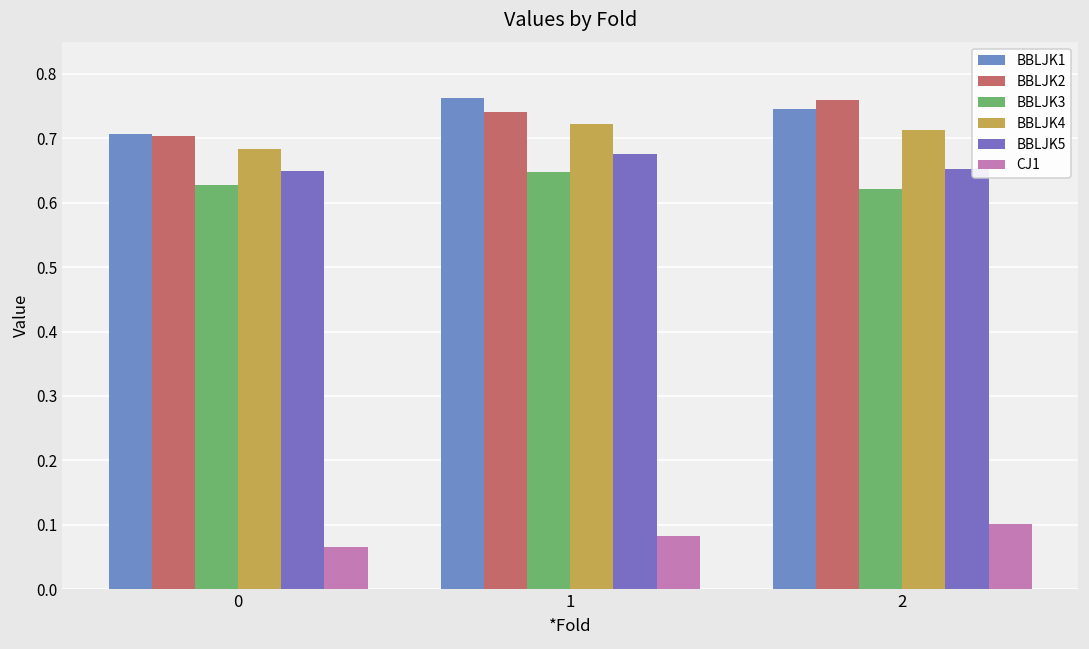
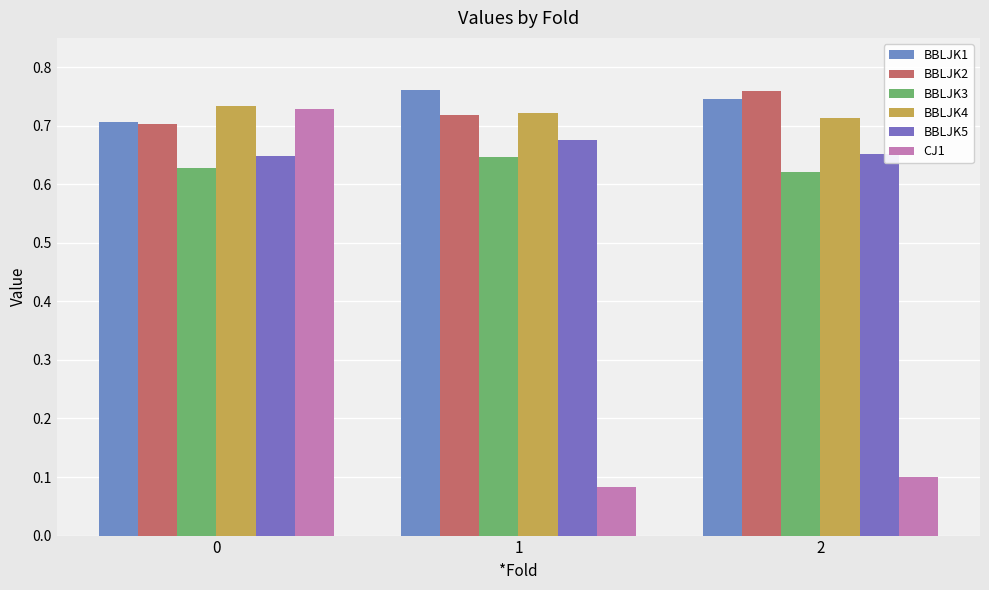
BBLJK4, 0: 0.68 -> 0.73
CJ1, 0: 0.07 -> 0.73
BBLJK2, 1: 0.74 -> 0.72
